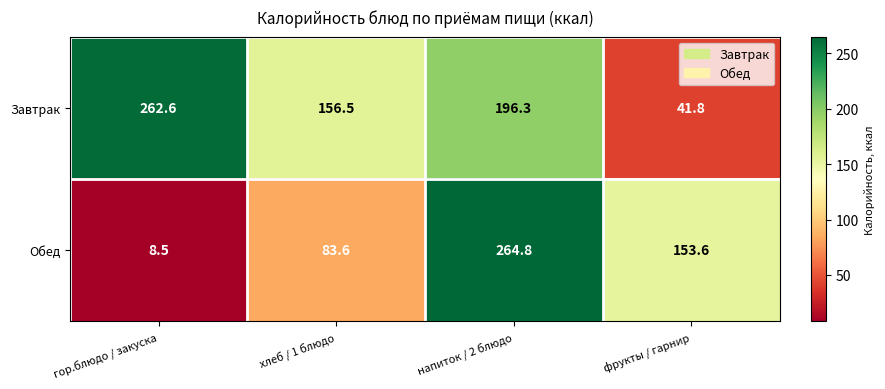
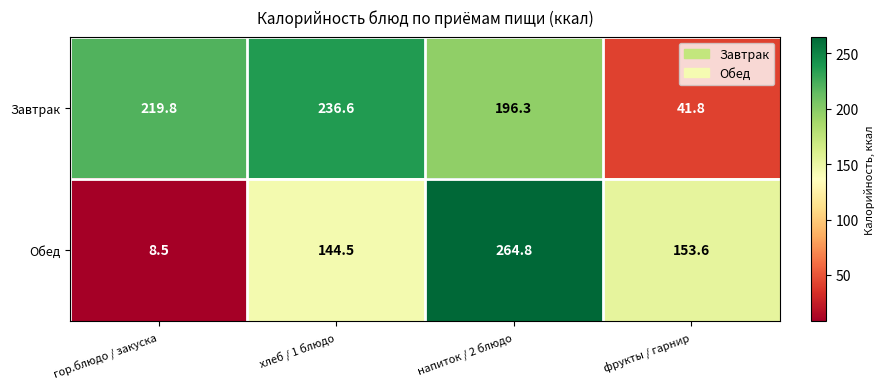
Завтрак, гор.блюдо / закуска: 262.6 -> 219.8
Завтрак, хлеб / 1 блюдо: 156.5 -> 236.6
Обед, хлеб / 1 блюдо: 83.6 -> 144.5
